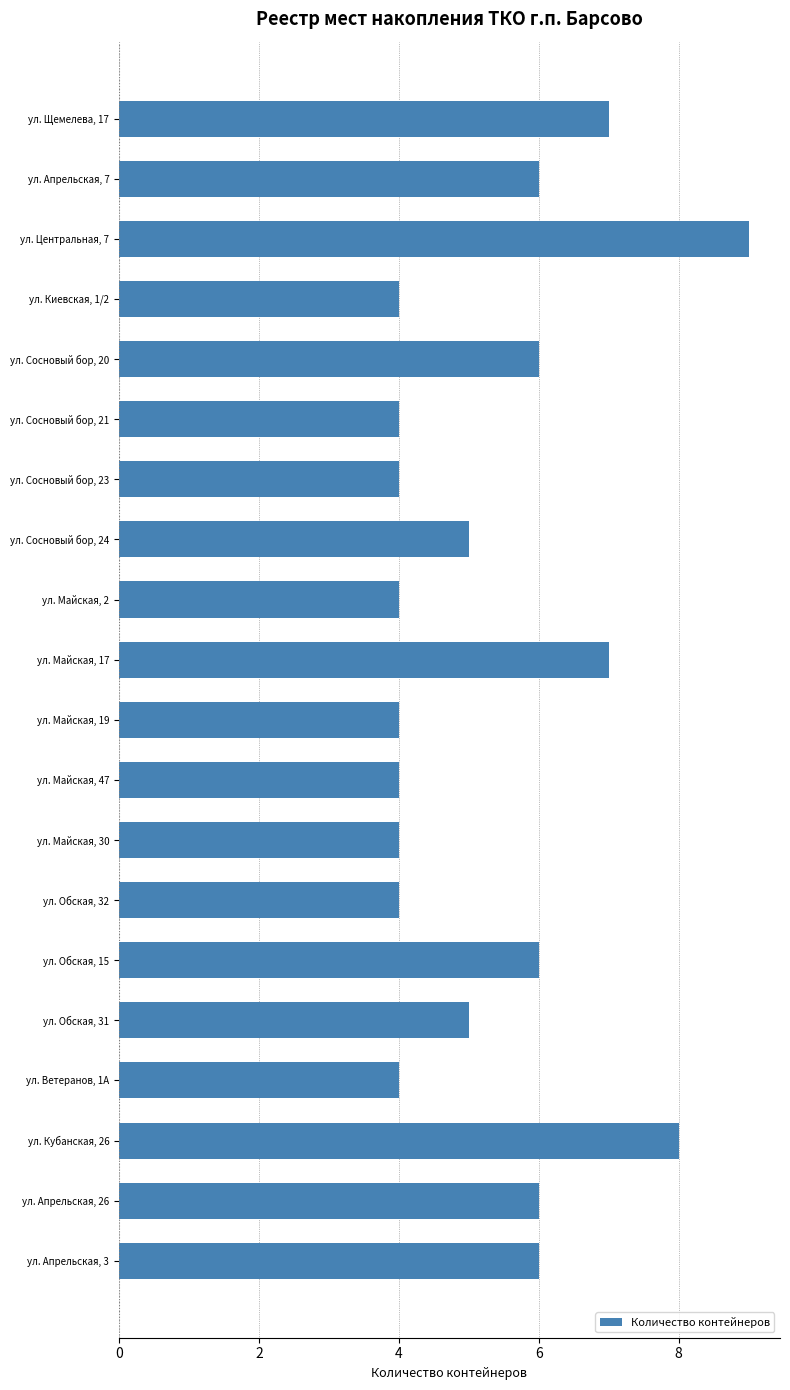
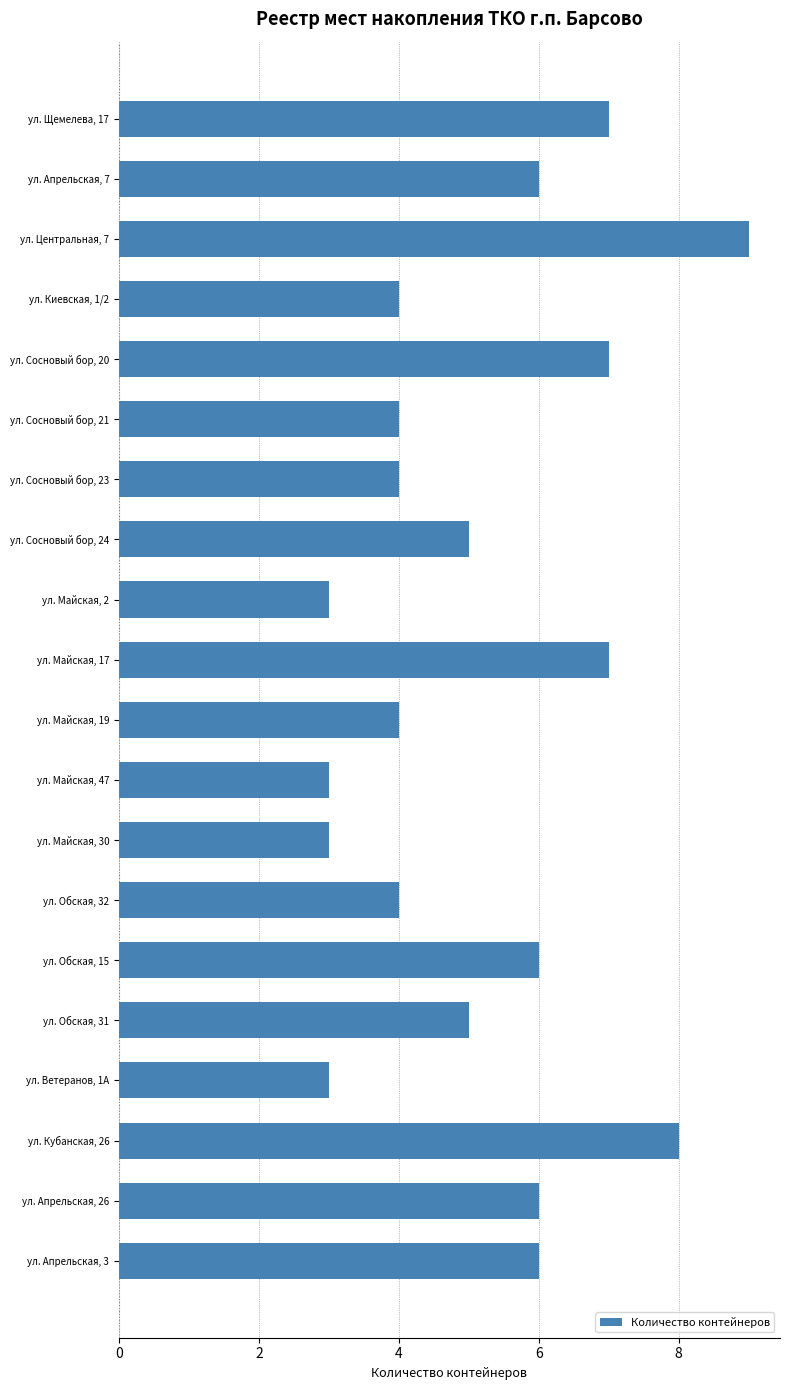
ул. Сосновый бор, 20: 6 -> 7
ул. Майская, 2: 4 -> 3
ул. Майская, 47: 4 -> 3
ул. Майская, 30: 4 -> 3
ул. Ветеранов, 1А: 4 -> 3
